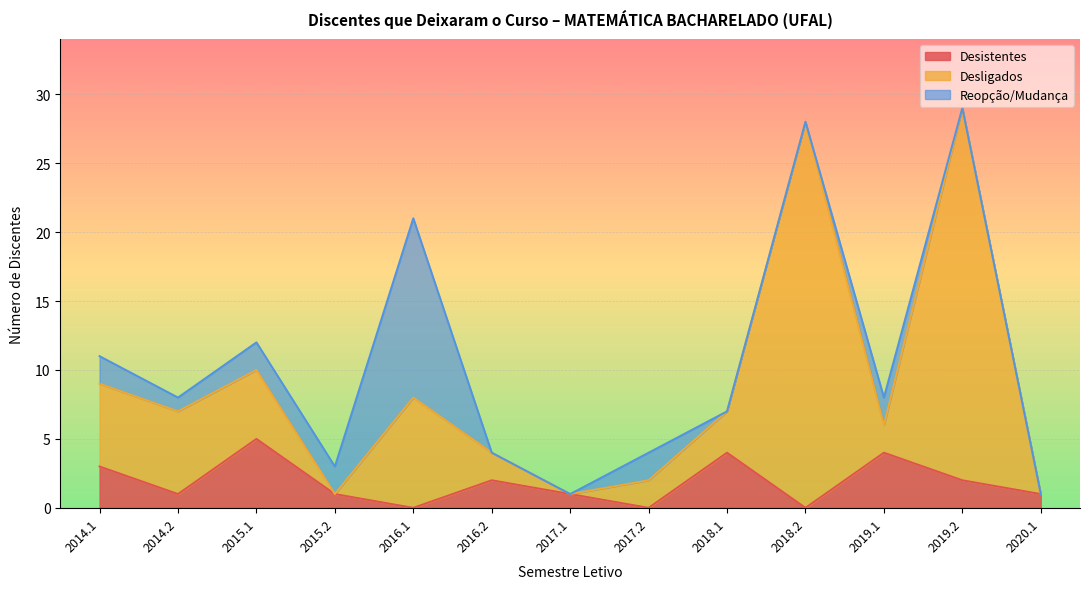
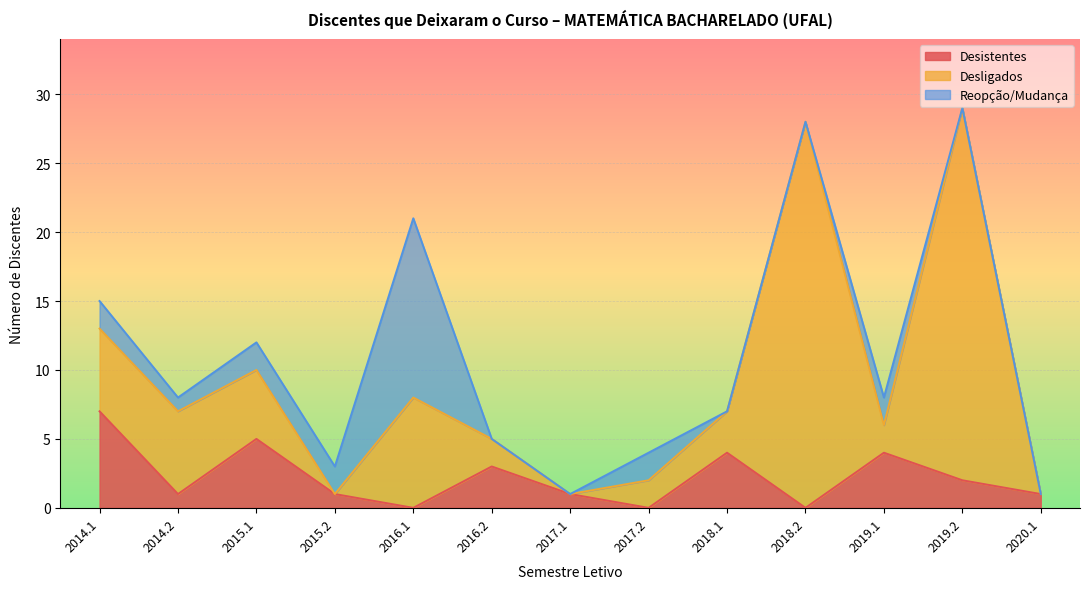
Desistentes, 2014.1: 3 -> 7
Desistentes, 2016.2: 2 -> 3
